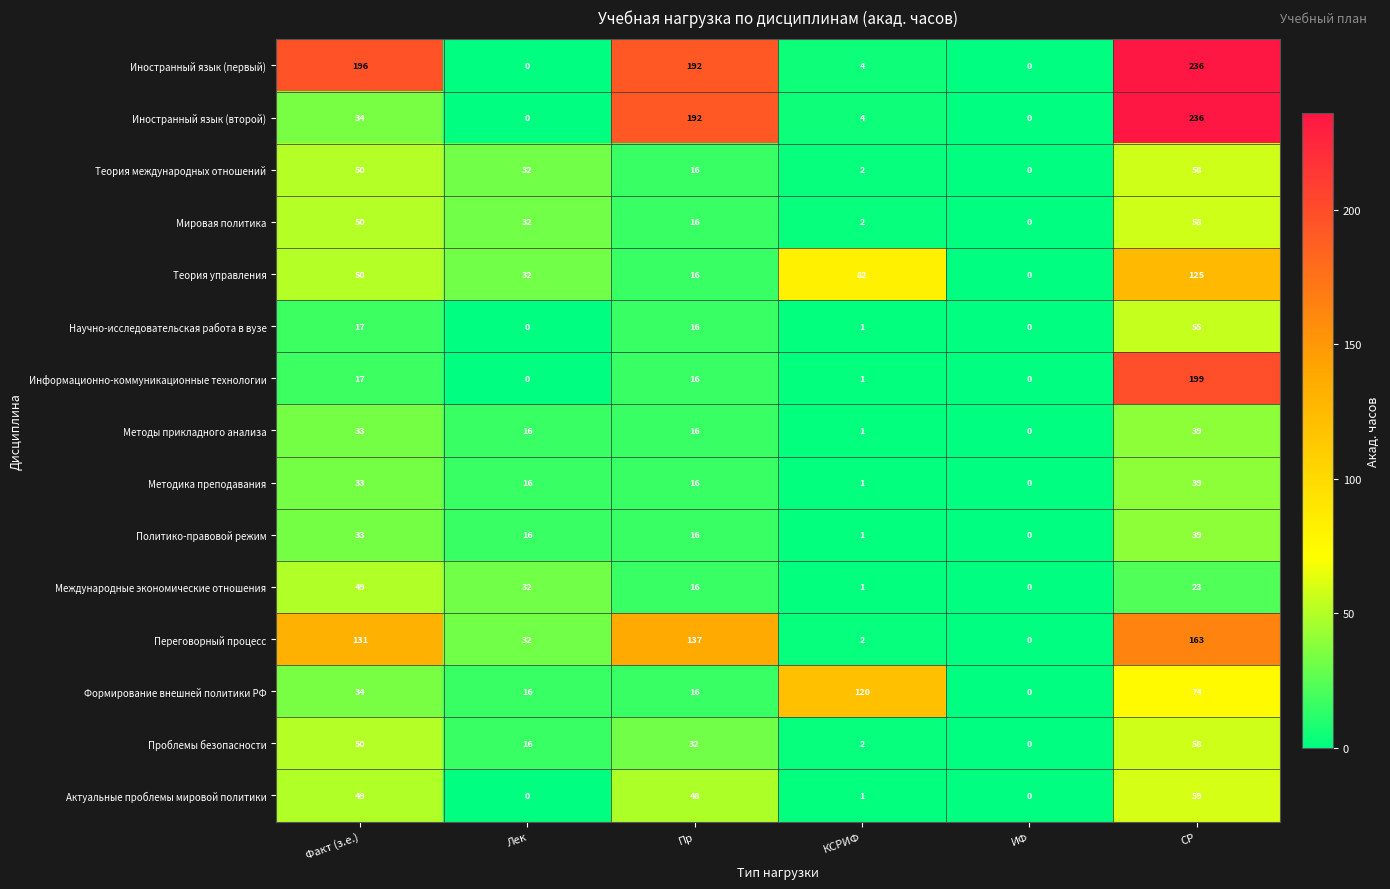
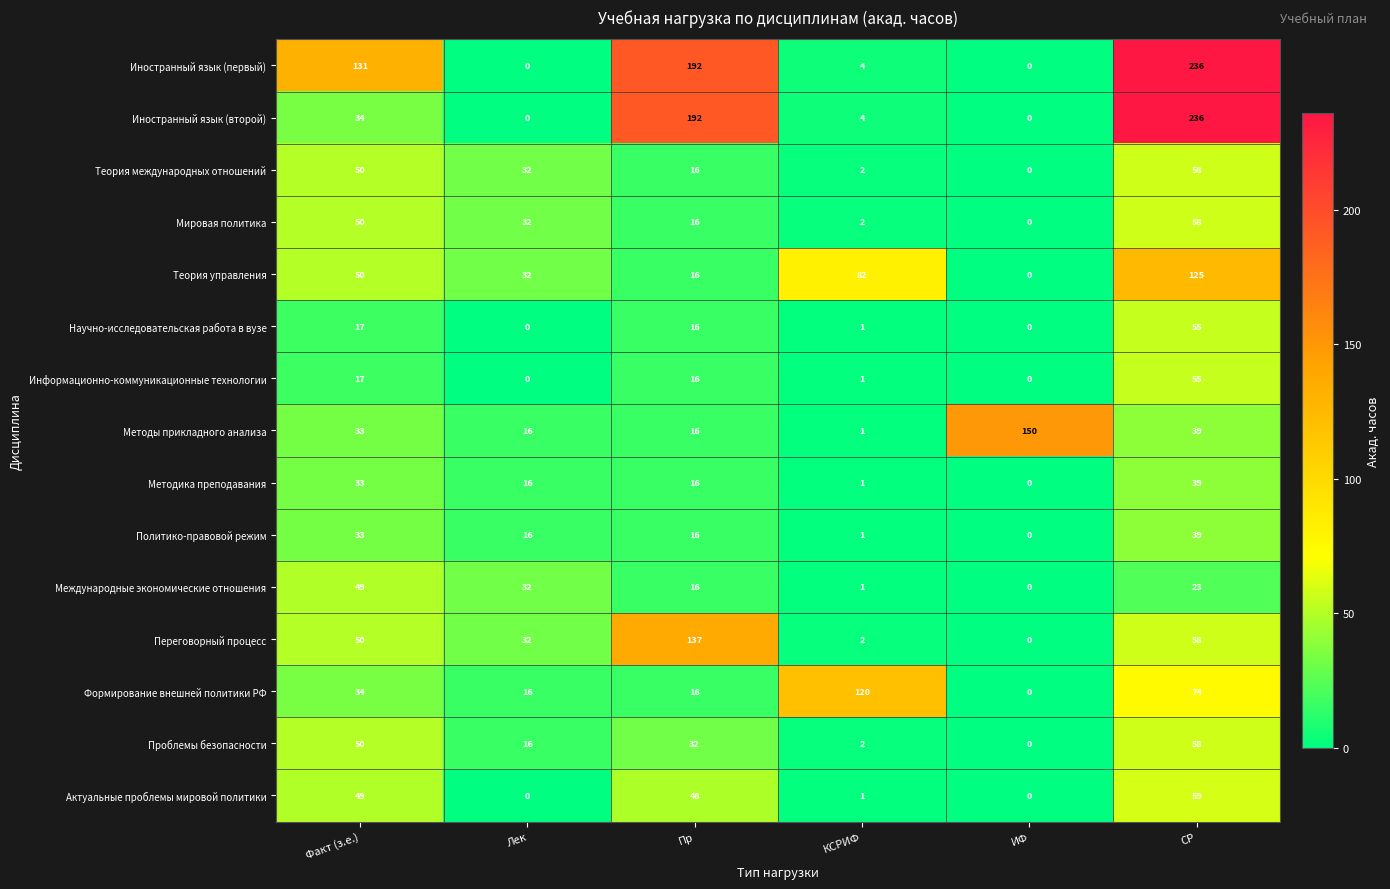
Иностранный язык (первый), Факт (з.е.): 196 -> 131
Информационно-коммуникационные технологии, СР: 199 -> 55
Методы прикладного анализа, ИФ: 0 -> 150
Переговорный процесс, Факт (з.е.): 131 -> 50
Переговорный процесс, СР: 163 -> 58
